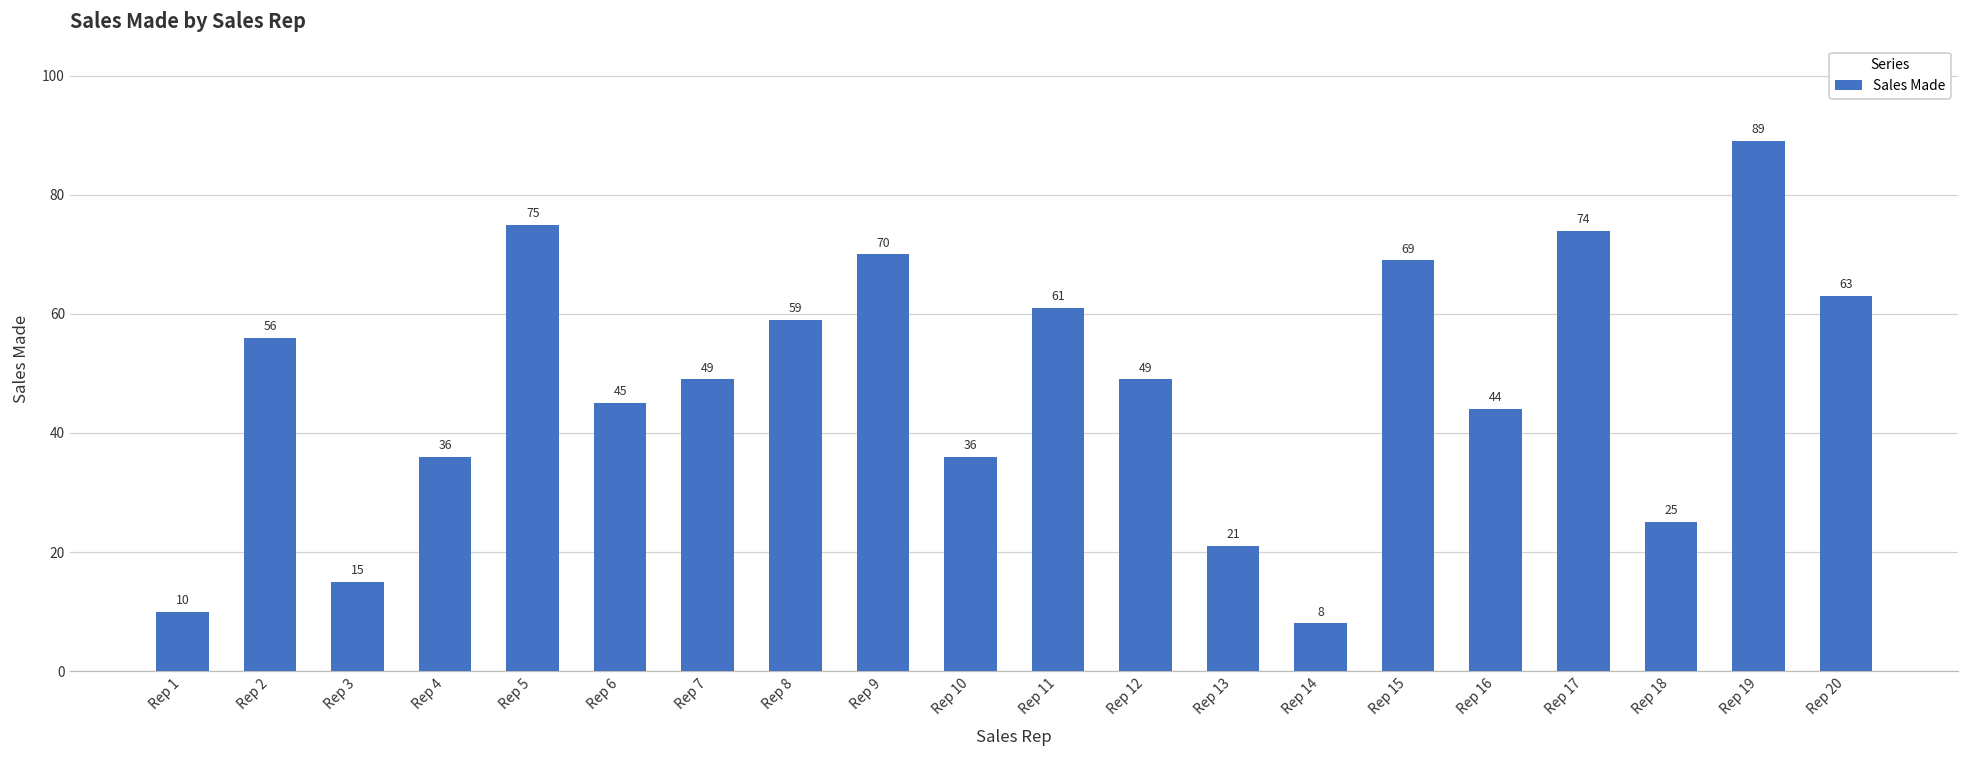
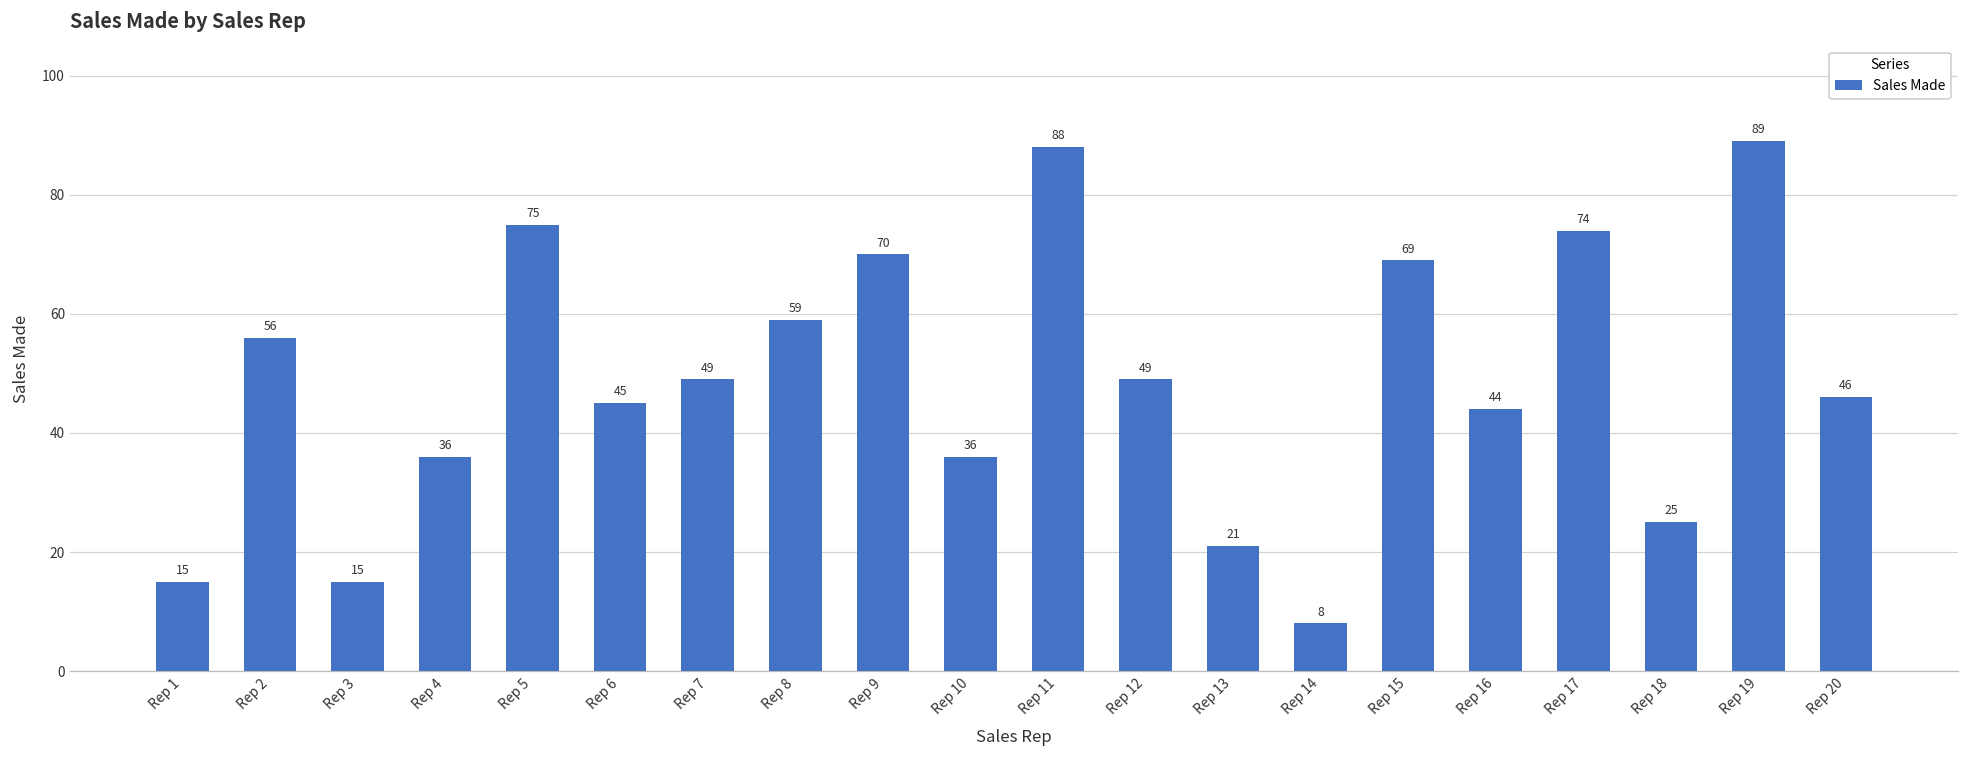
Rep 1: 10 -> 15
Rep 11: 61 -> 88
Rep 20: 63 -> 46
